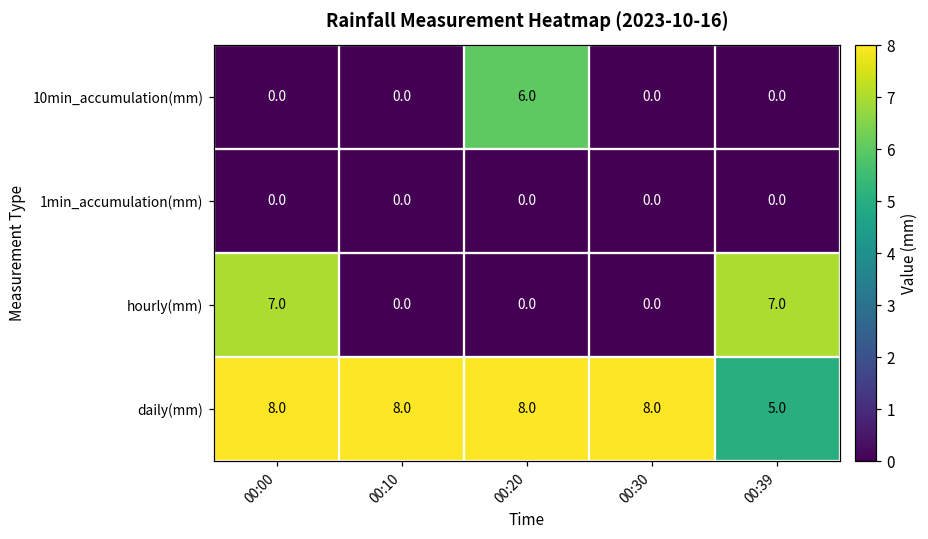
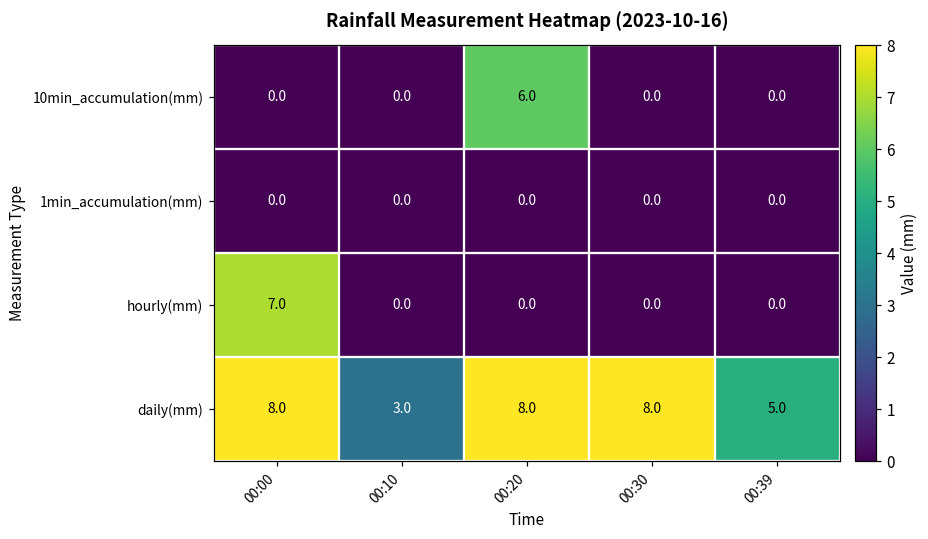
hourly(mm), 00:39: 7.0 -> 0.0
daily(mm), 00:10: 8.0 -> 3.0
